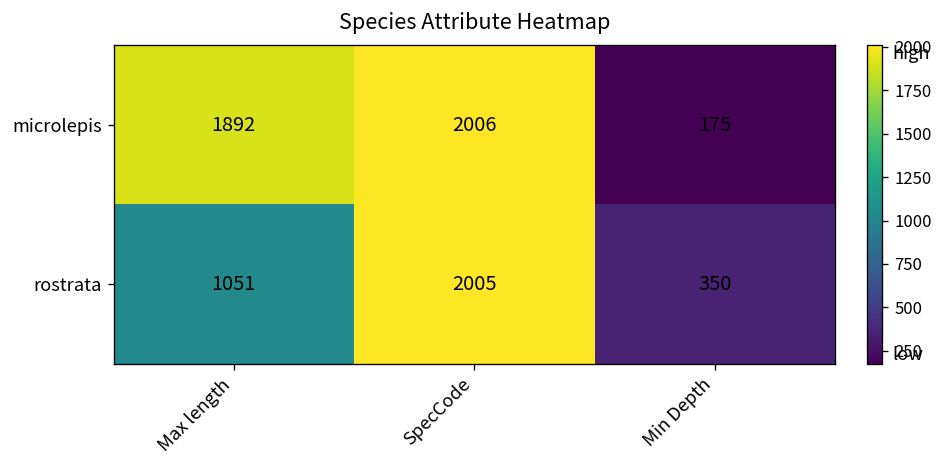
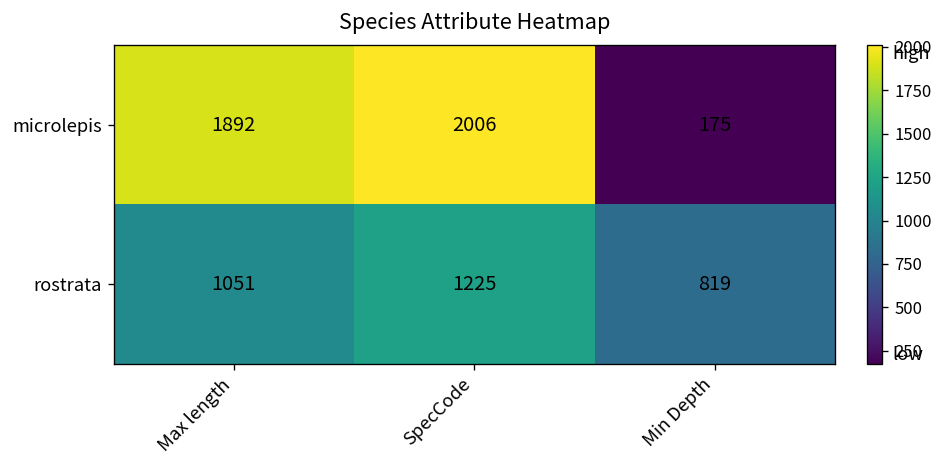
rostrata, SpecCode: 2005 -> 1225
rostrata, Min Depth: 350 -> 819
